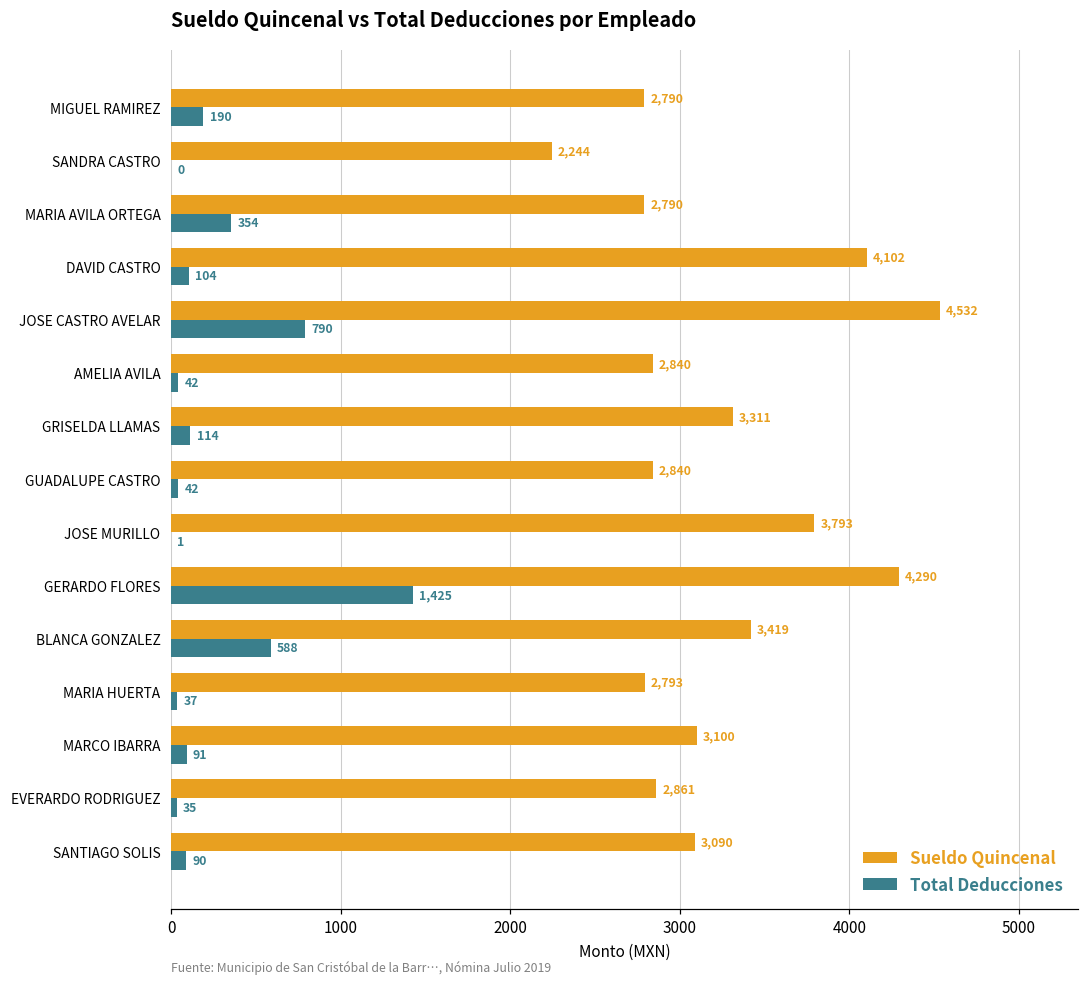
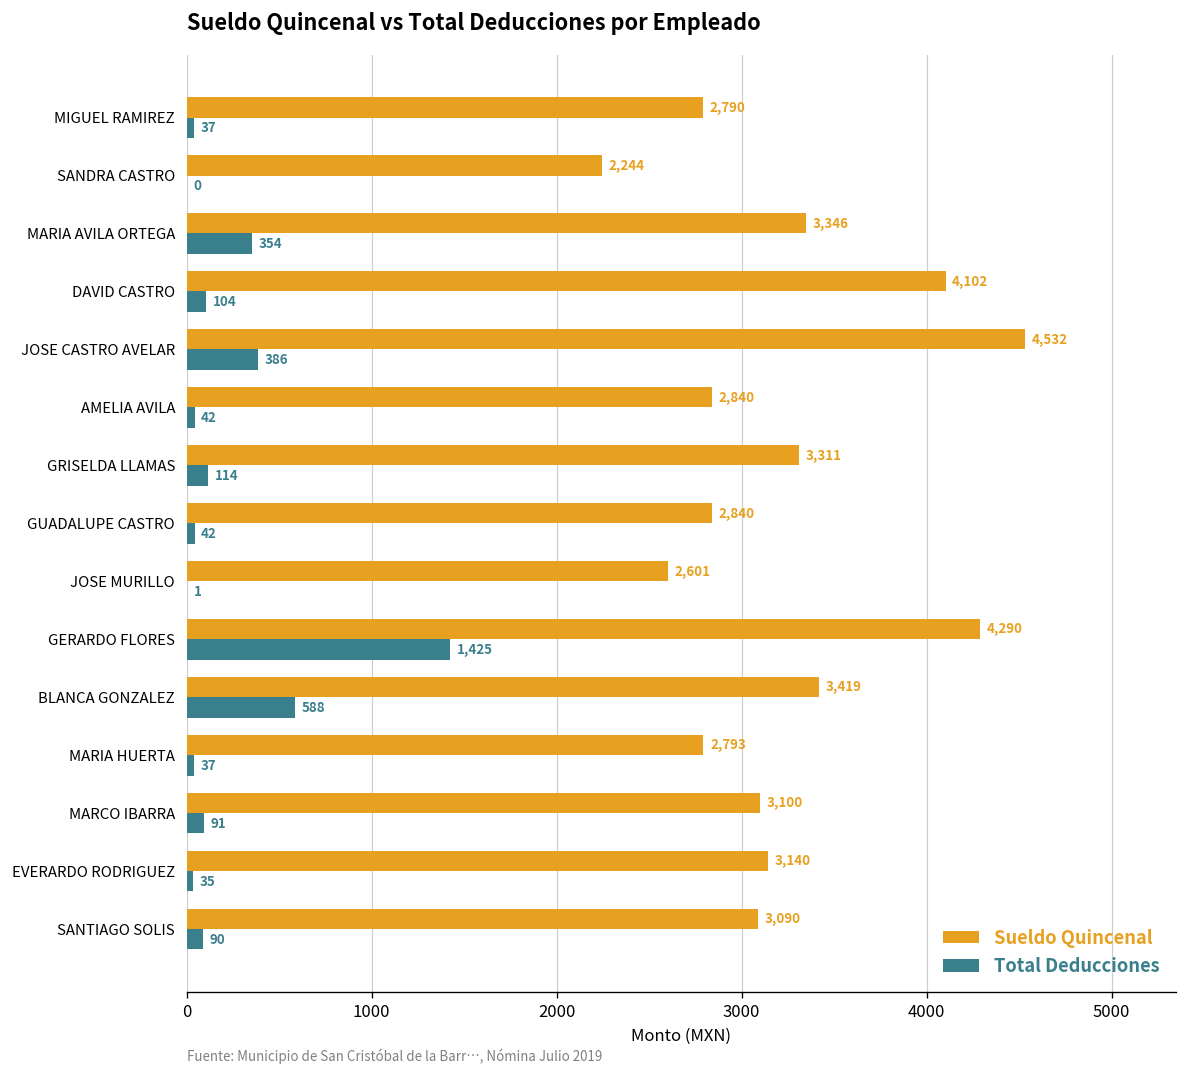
Total Deducciones, MIGUEL RAMIREZ: 190 -> 37
Sueldo Quincenal, MARIA AVILA ORTEGA: 2,790 -> 3,346
Total Deducciones, JOSE CASTRO AVELAR: 790 -> 386
Sueldo Quincenal, JOSE MURILLO: 3,793 -> 2,601
Sueldo Quincenal, EVERARDO RODRIGUEZ: 2,861 -> 3,140
